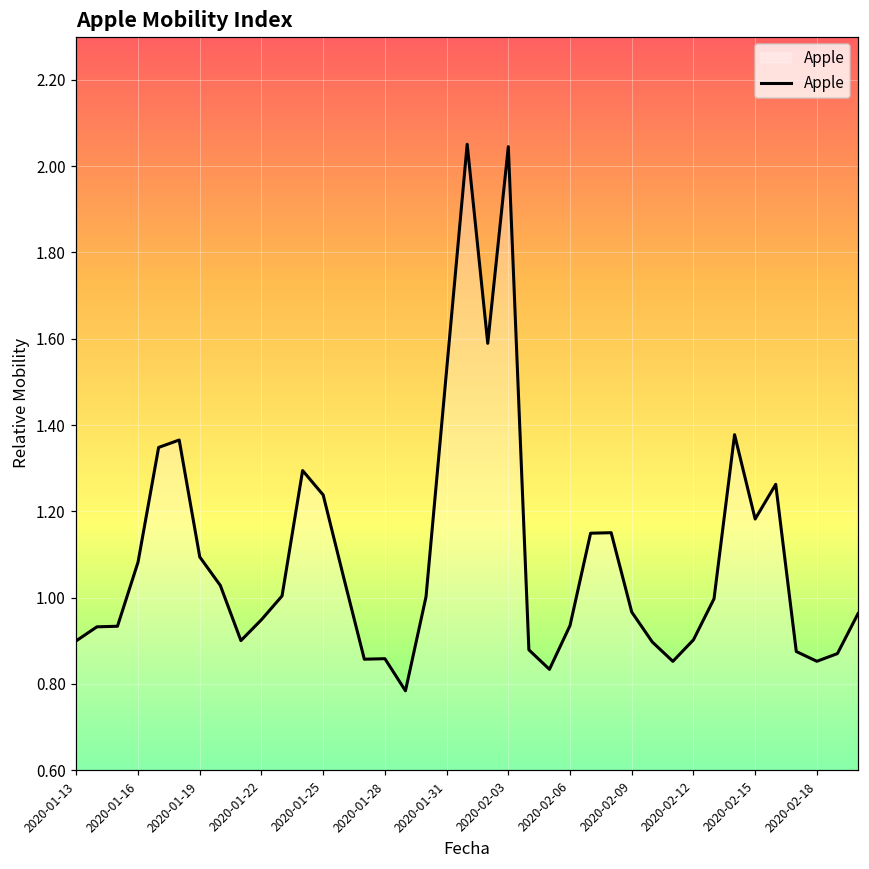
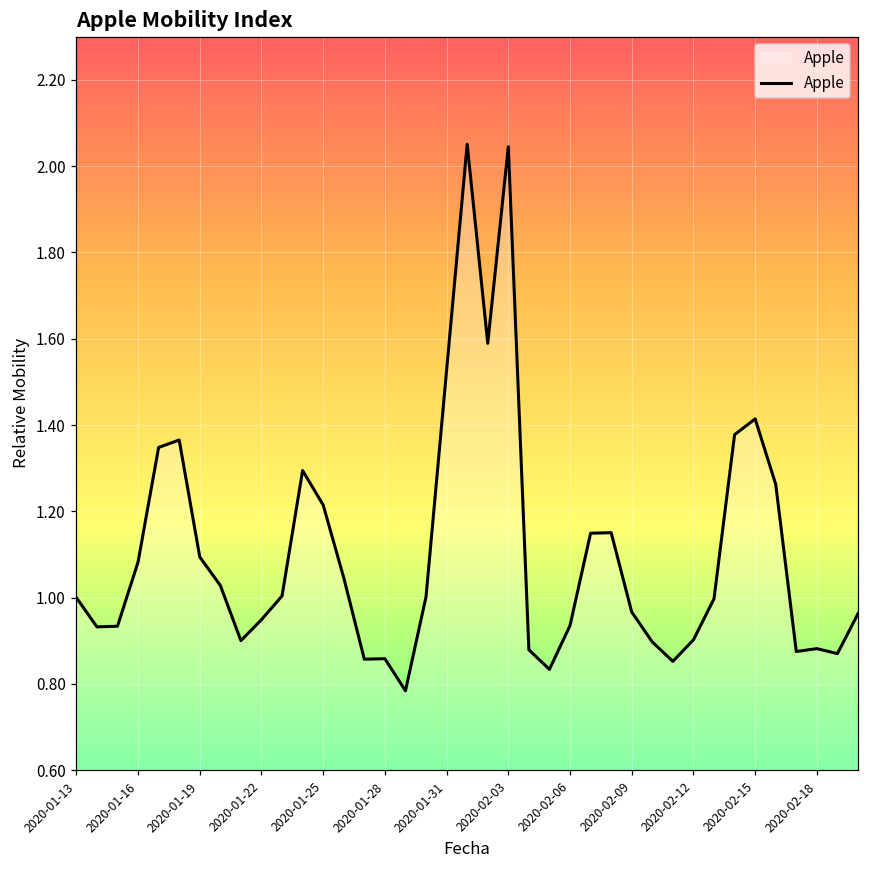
2020-01-13: 0.9 -> 1.0
2020-01-25: 1.24 -> 1.21
2020-02-15: 1.18 -> 1.41
2020-02-18: 0.85 -> 0.88
